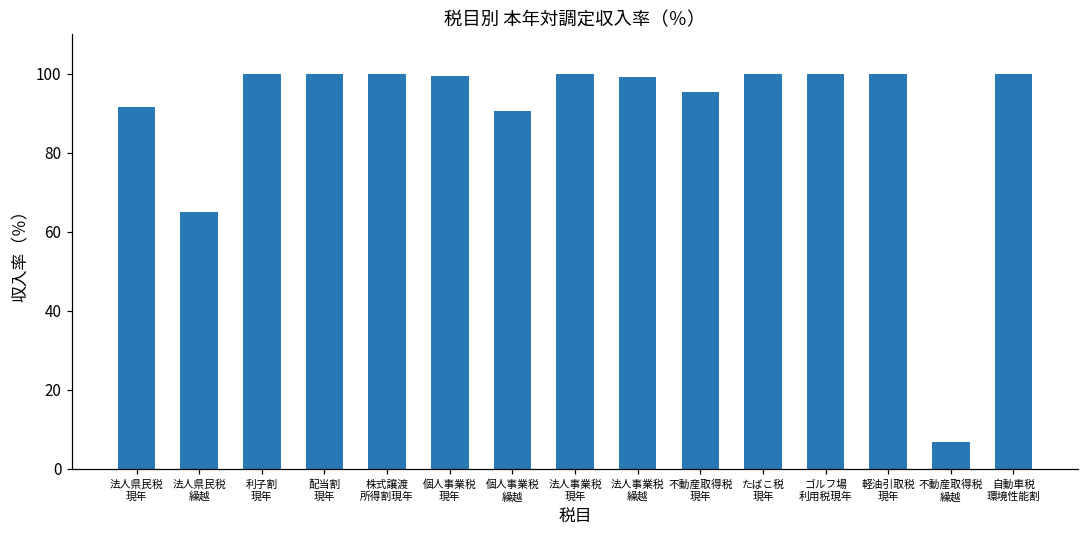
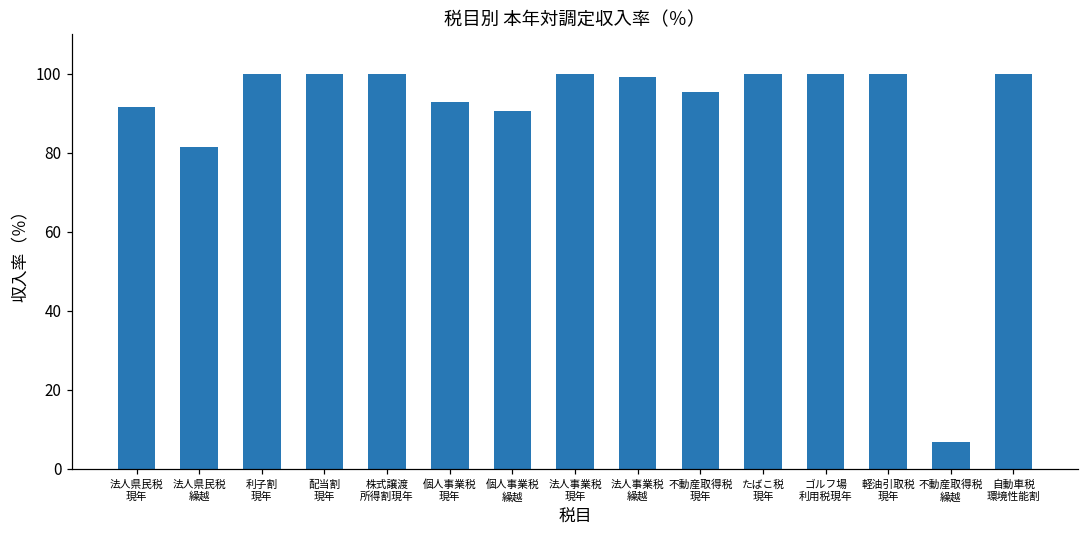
法人県民税 繰越: 65 -> 81
個人事業税 現年: 99 -> 93
